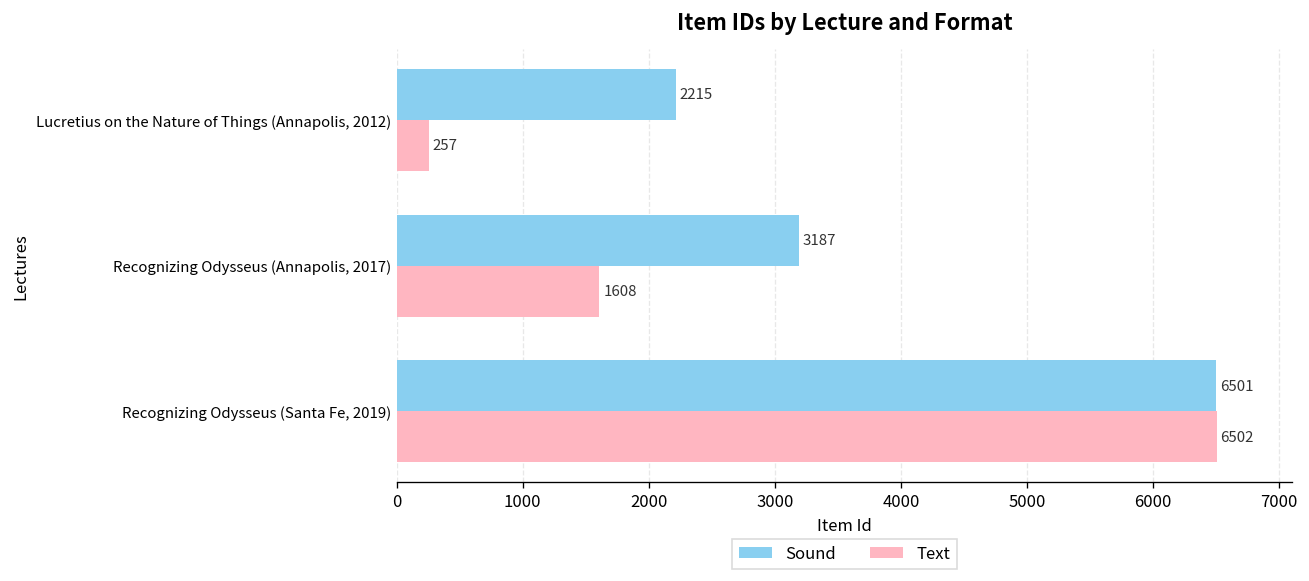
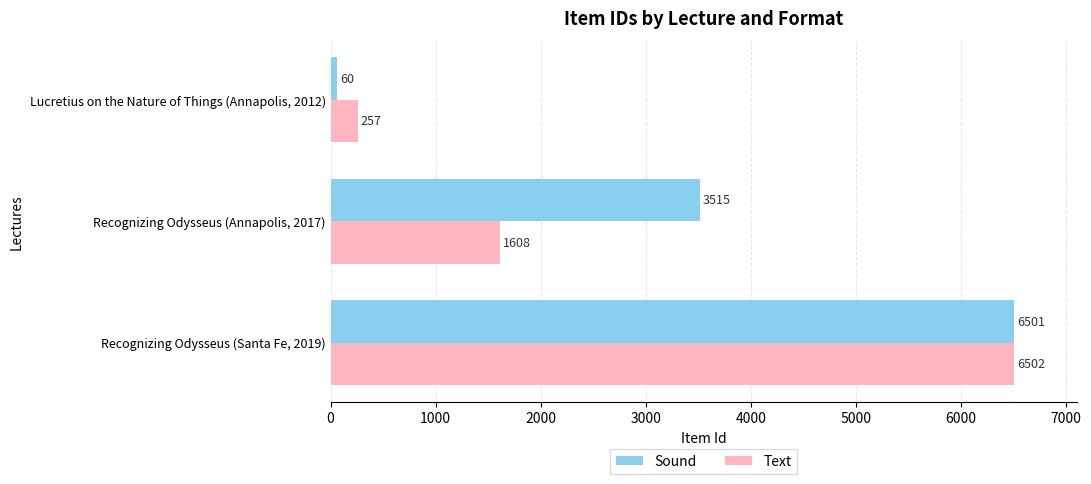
Sound, Lucretius on the Nature of Things (Annapolis, 2012): 2215 -> 60
Sound, Recognizing Odysseus (Annapolis, 2017): 3187 -> 3515
